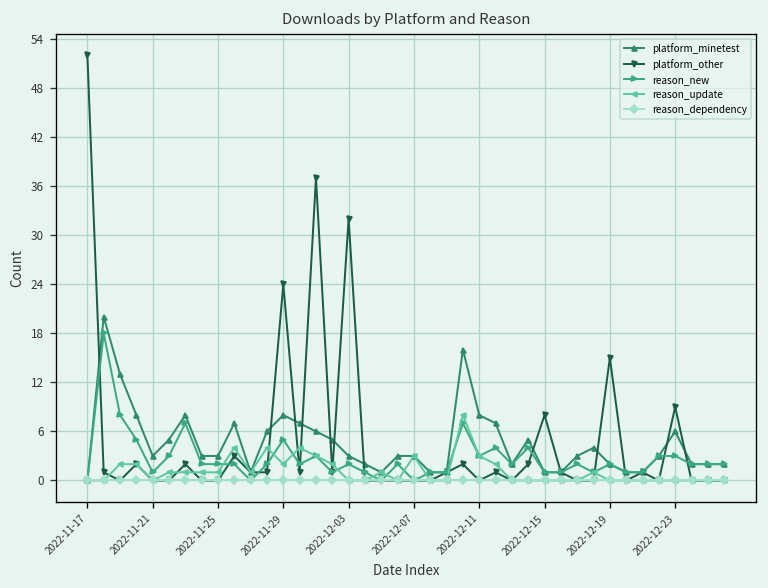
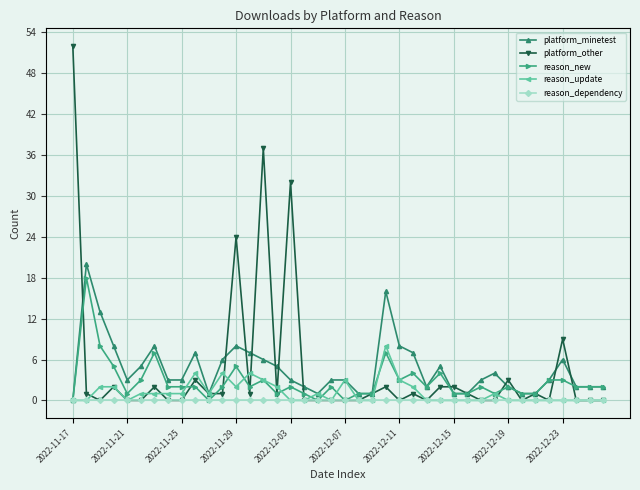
platform_other, 2022-12-15: 8 -> 2
platform_other, 2022-12-19: 15 -> 3
